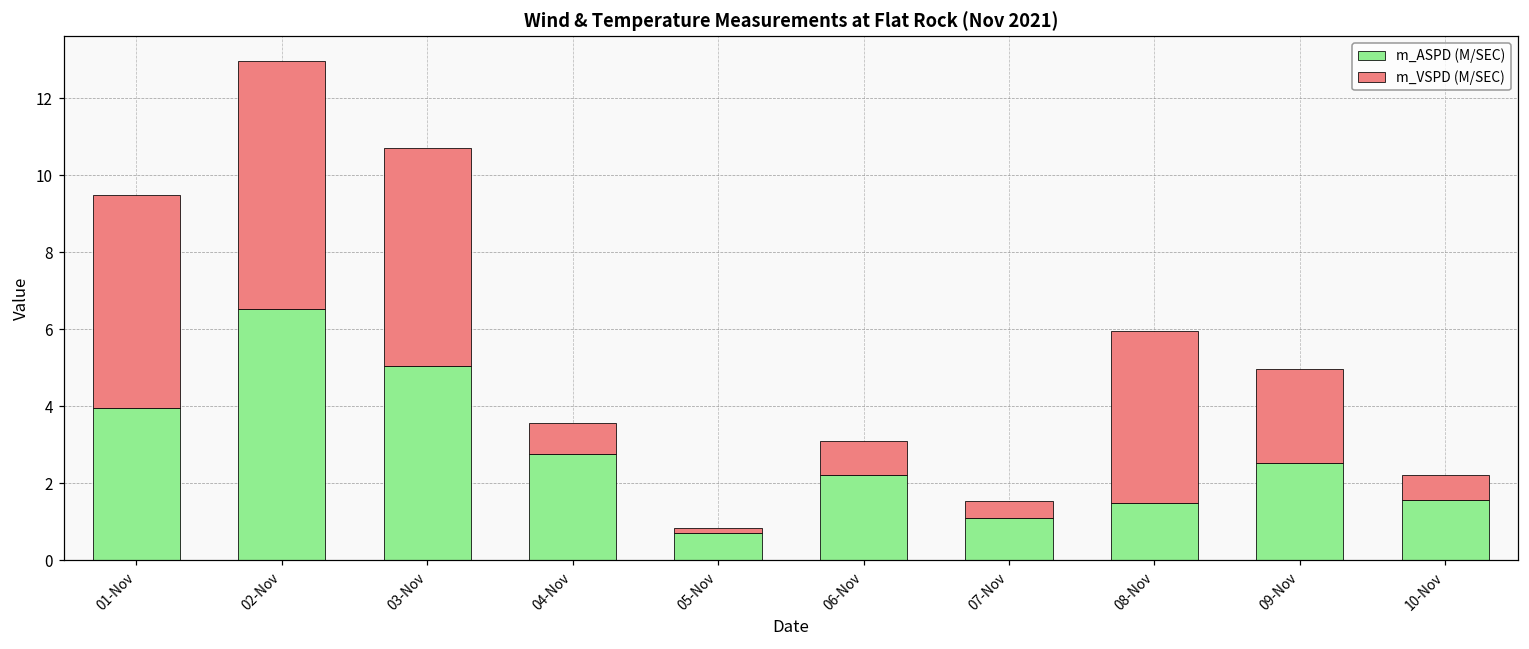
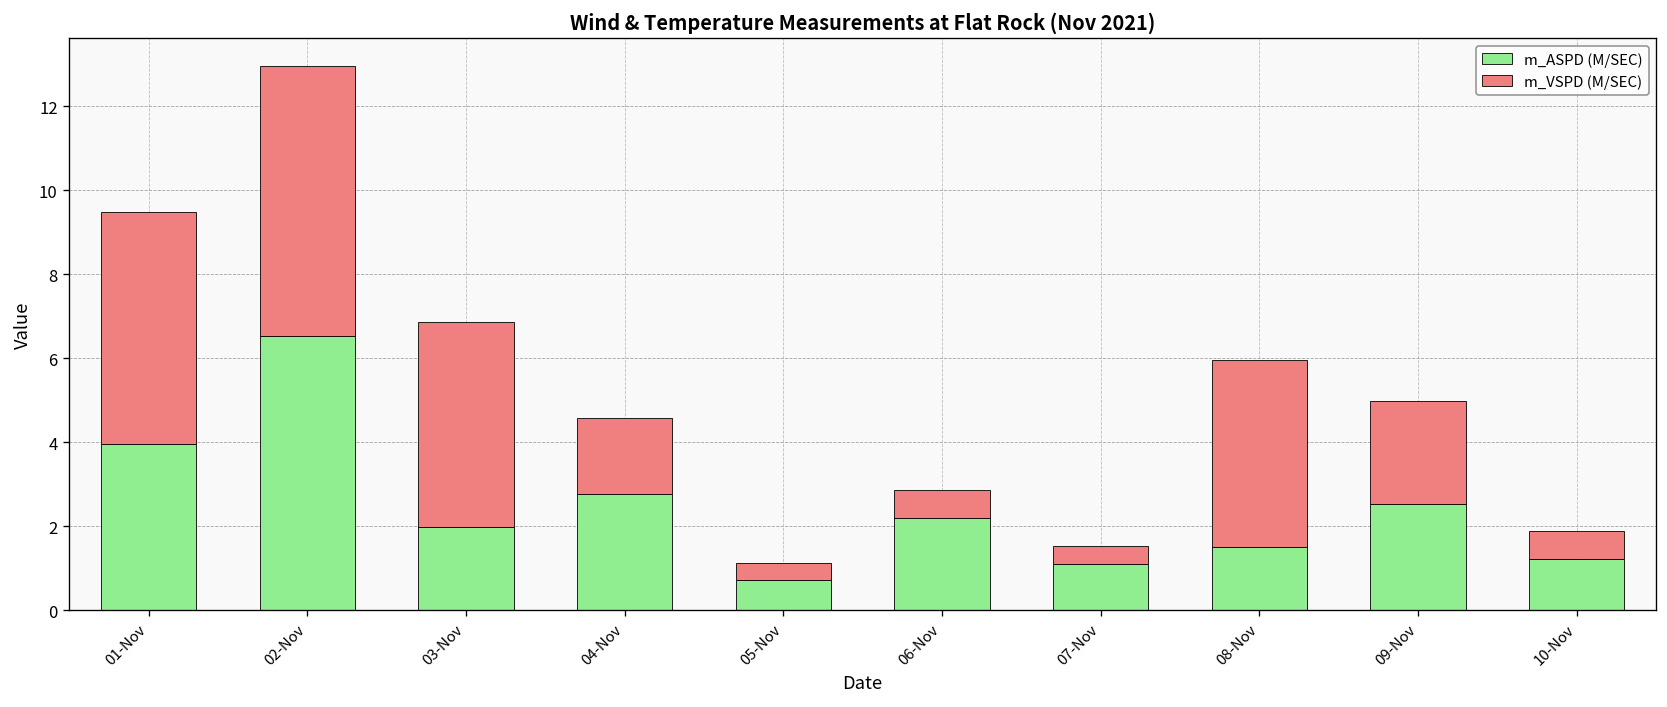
m_ASPD (M/SEC), 03-Nov: 5.0 -> 2.0
m_VSPD (M/SEC), 03-Nov: 5.7 -> 4.9
m_VSPD (M/SEC), 04-Nov: 0.8 -> 1.8
m_VSPD (M/SEC), 05-Nov: 0.1 -> 0.4
m_VSPD (M/SEC), 06-Nov: 0.9 -> 0.7
m_ASPD (M/SEC), 10-Nov: 1.6 -> 1.2
